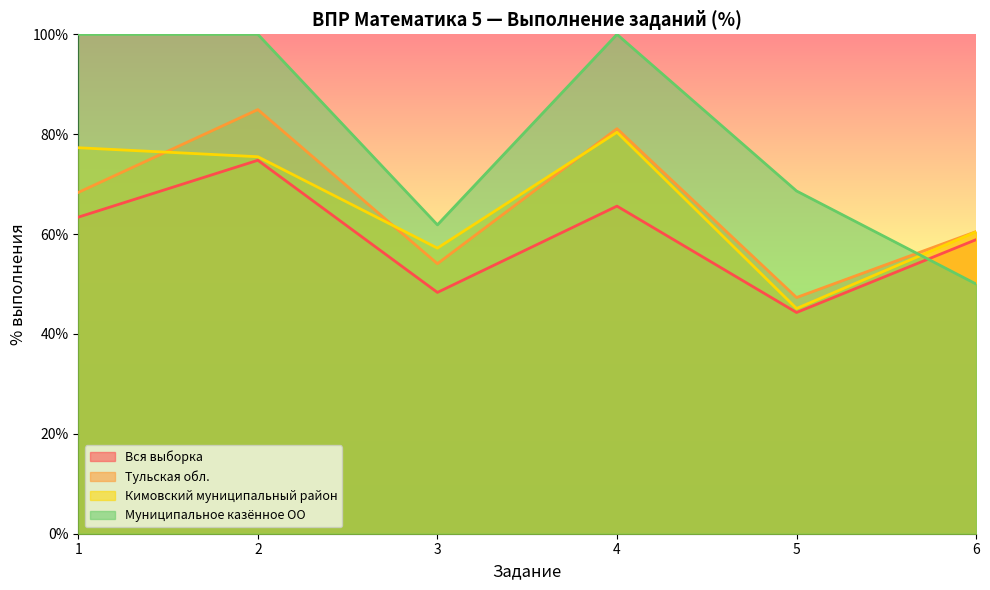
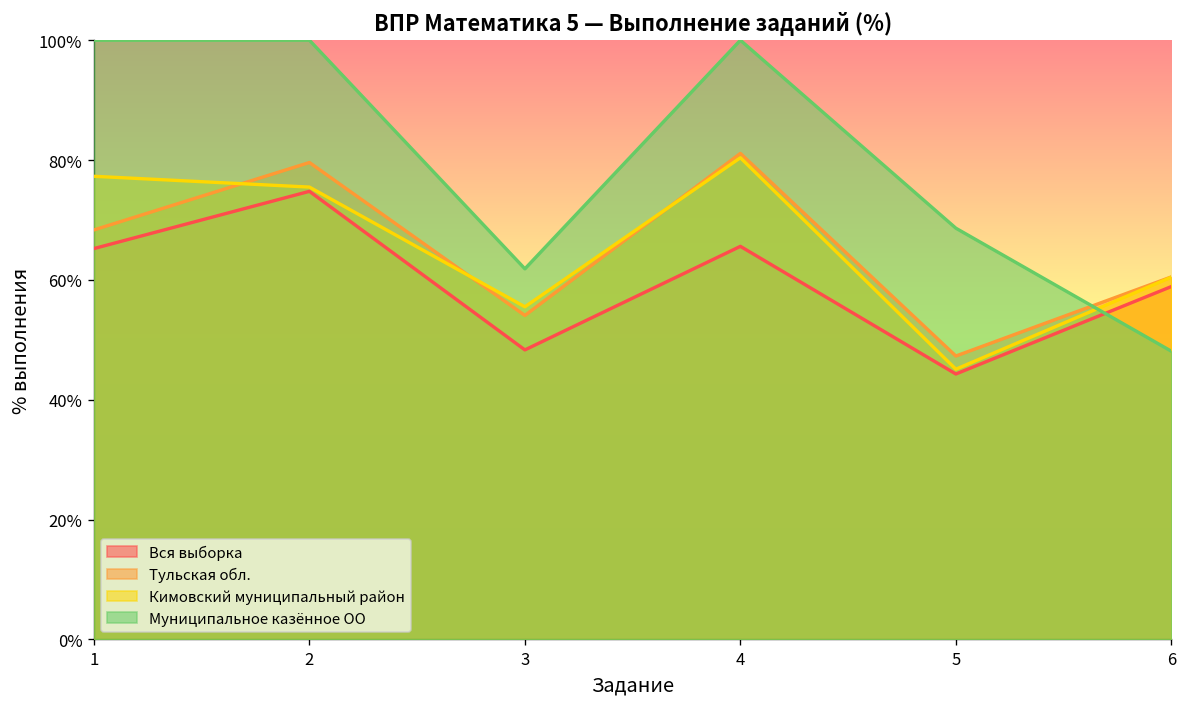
Вся выборка, 1: 63% -> 65%
Тульская обл., 2: 85% -> 80%
Кимовский муниципальный район, 3: 57% -> 56%
Муниципальное казённое ОО, 6: 50% -> 48%
